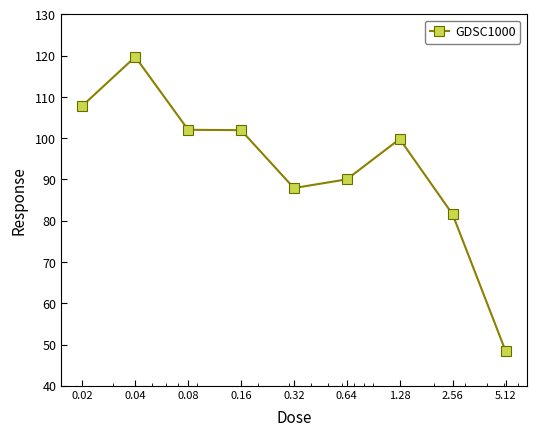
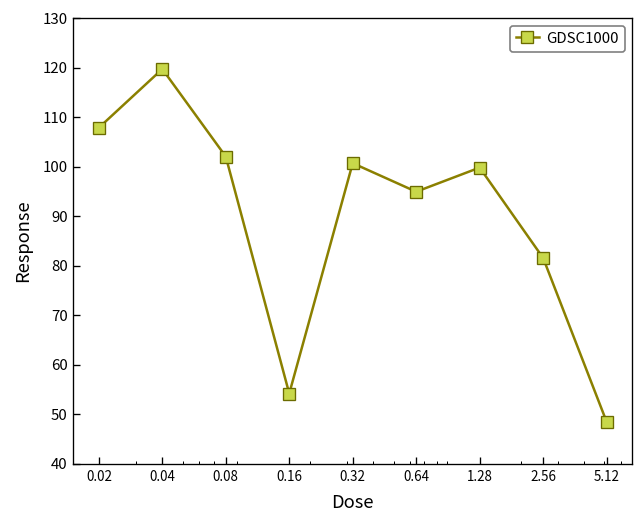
0.16: 102 -> 54
0.32: 88 -> 101
0.64: 90 -> 95
